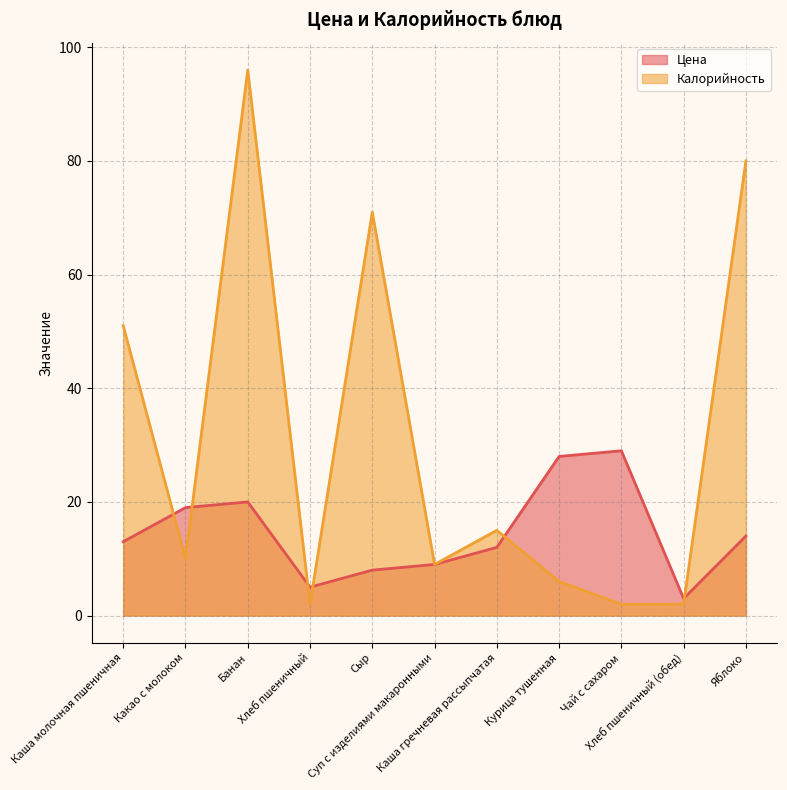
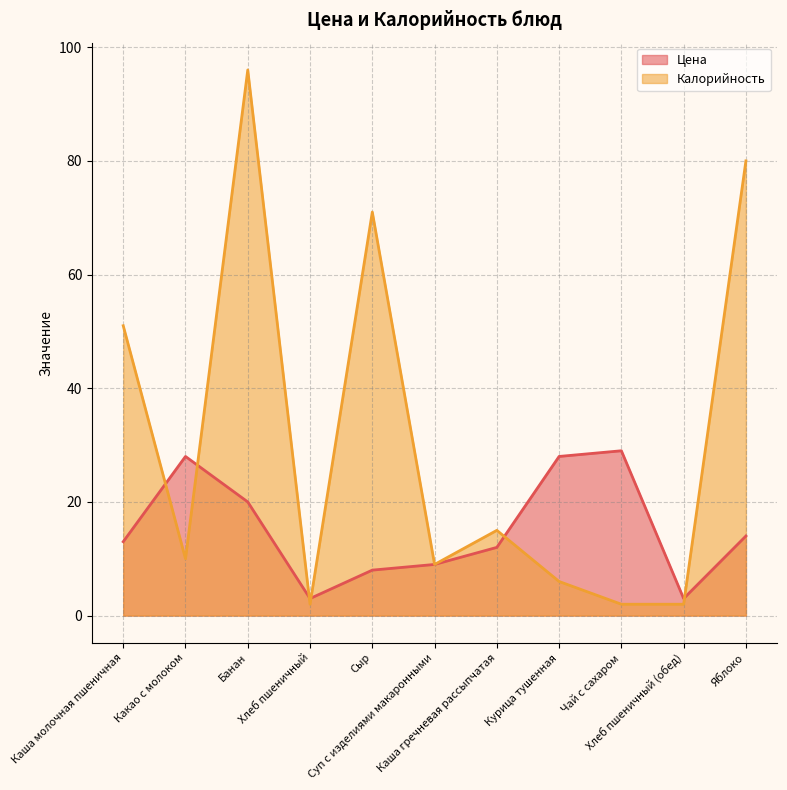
Цена, Какао с молоком: 19 -> 28
Цена, Хлеб пшеничный: 5 -> 3
